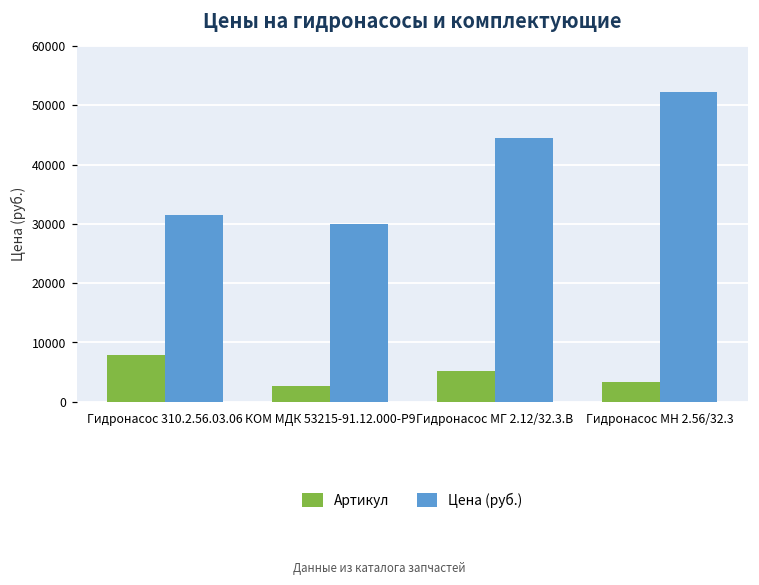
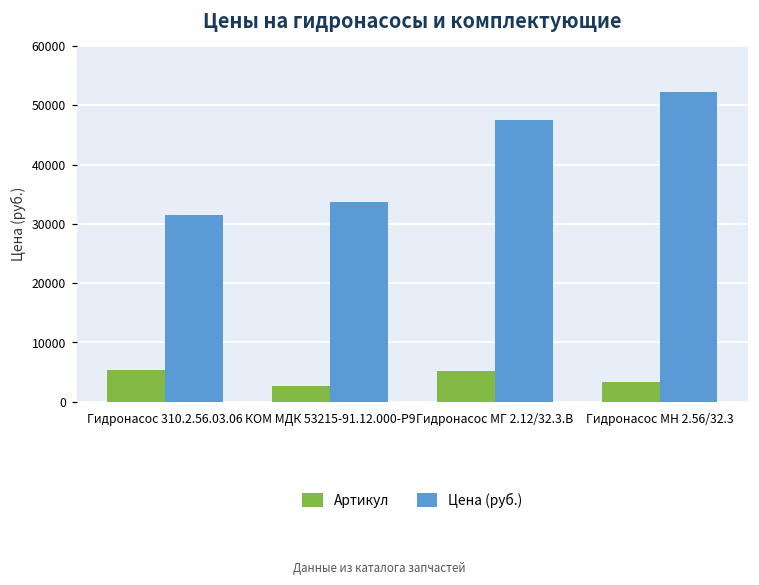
Артикул, Гидронасос 310.2.56.03.06: 8000 -> 5000
Цена (руб.), КОМ МДК 53215-91.12.000-Р9: 30000 -> 34000
Цена (руб.), Гидронасос МГ 2.12/32.3.В: 44000 -> 48000
